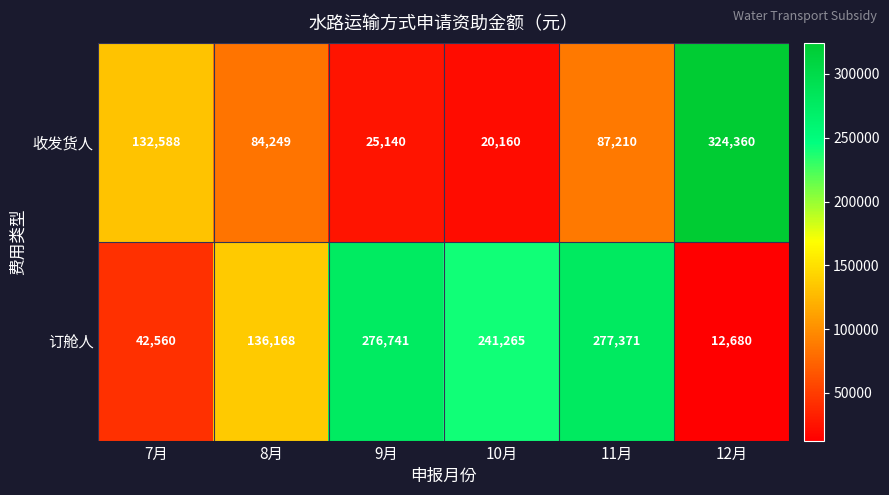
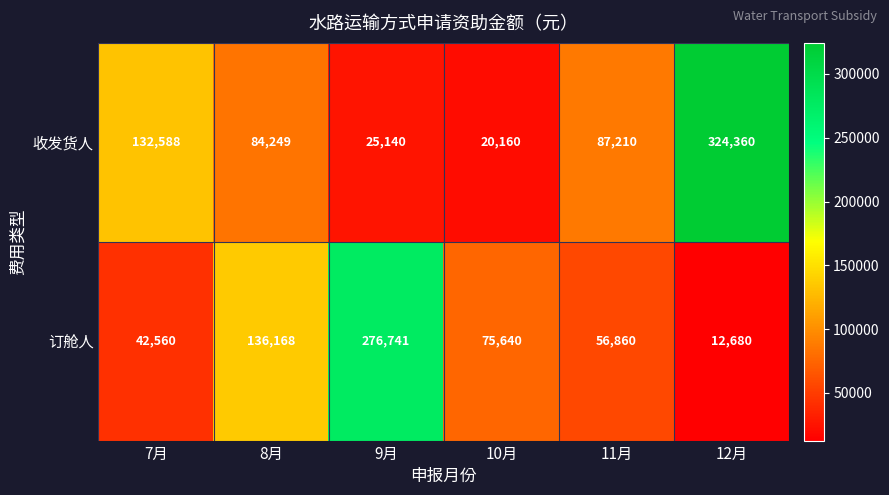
订舱人, 10月: 241,265 -> 75,640
订舱人, 11月: 277,371 -> 56,860
